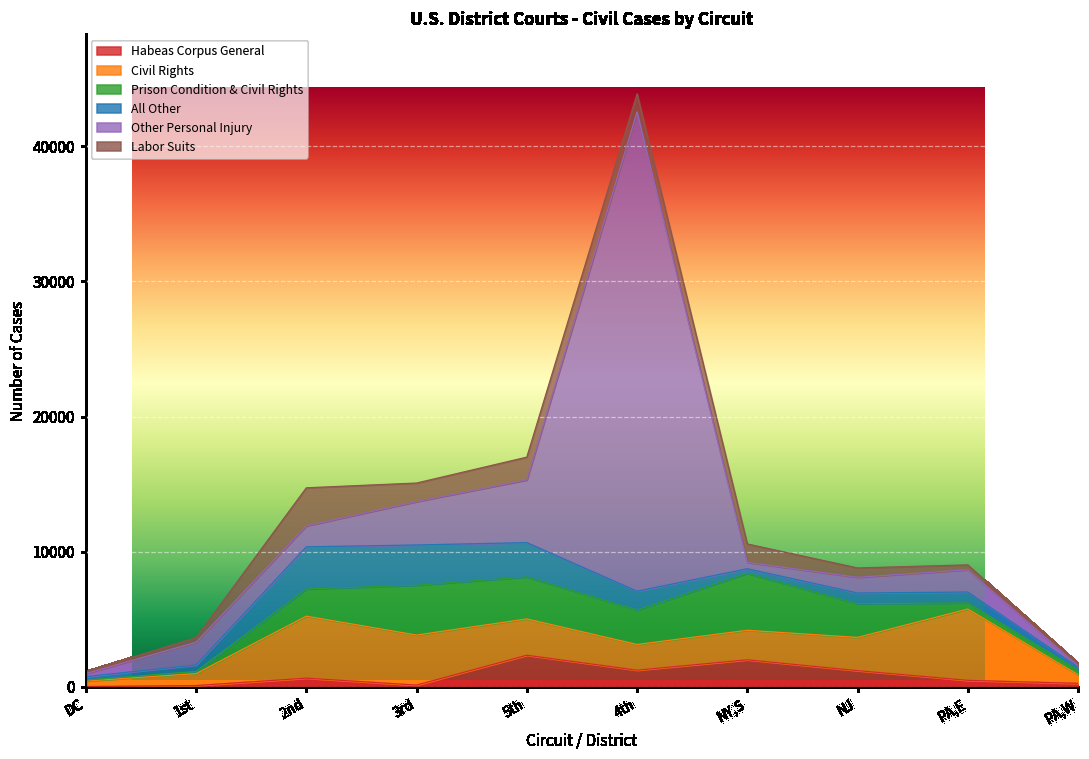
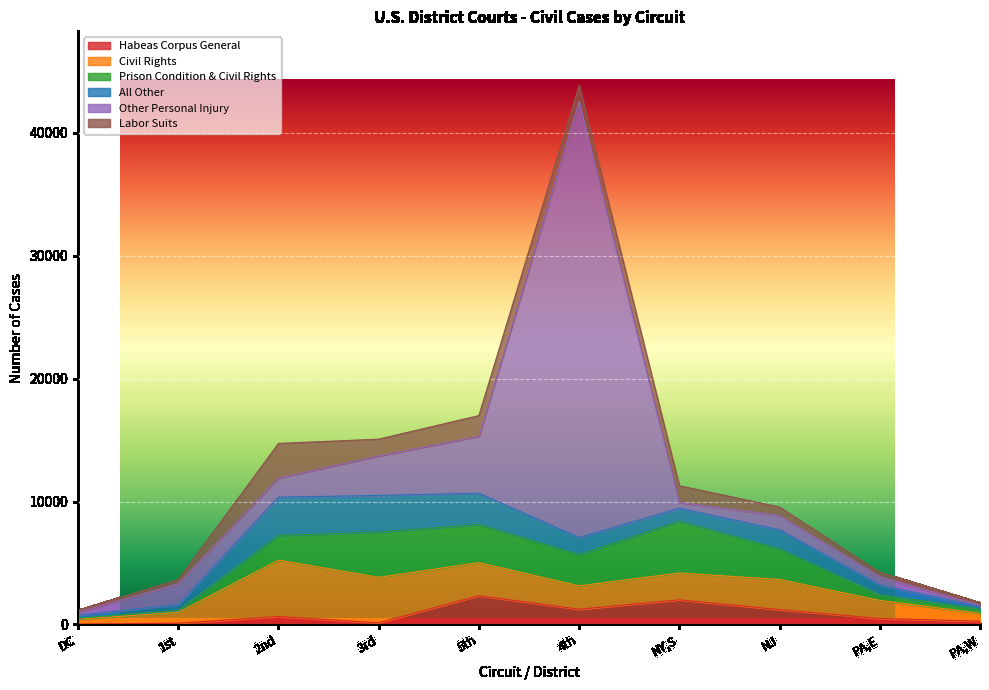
U.S. District Courts - Civil Cases by Circuit, All Other, NY,S: 300 -> 1100
U.S. District Courts - Civil Cases by Circuit, All Other, NJ: 800 -> 1600
U.S. District Courts - Civil Cases by Circuit, Civil Rights, PA,E: 5300 -> 1500
U.S. District Courts - Civil Cases by Circuit, Other Personal Injury, PA,E: 1600 -> 700
